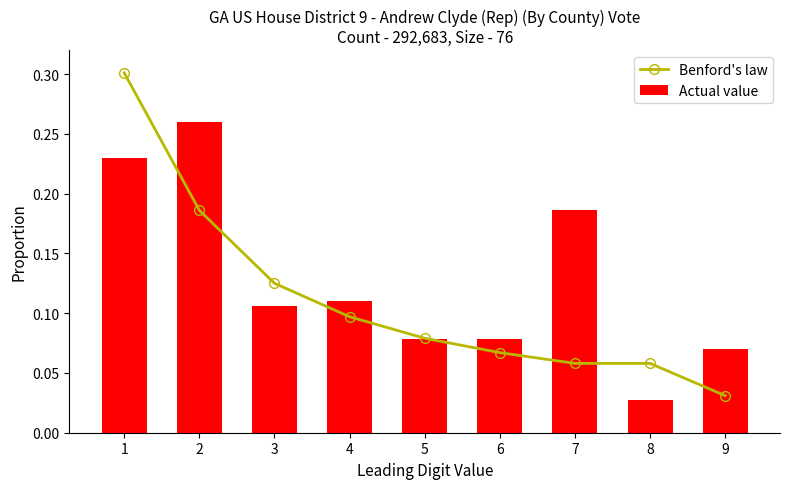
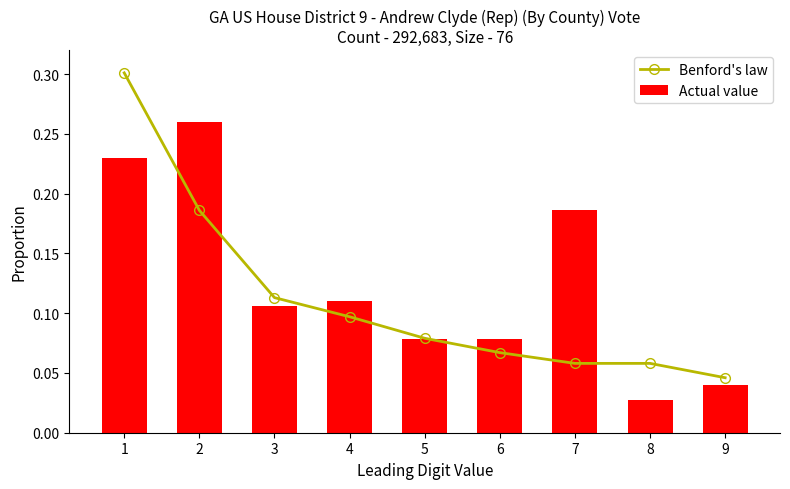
Benford's law, 3: 0.125 -> 0.113
Benford's law, 9: 0.031 -> 0.046
Actual value, 9: 0.07 -> 0.04
